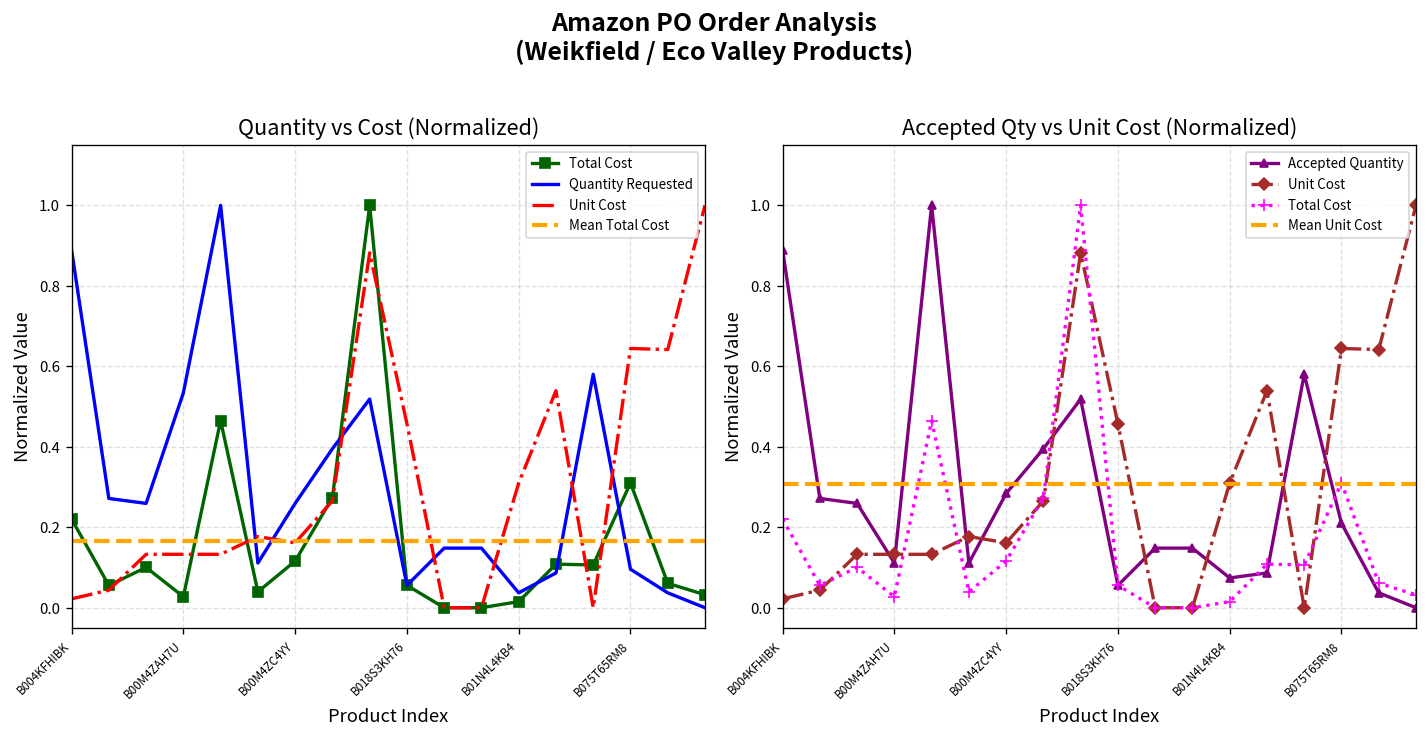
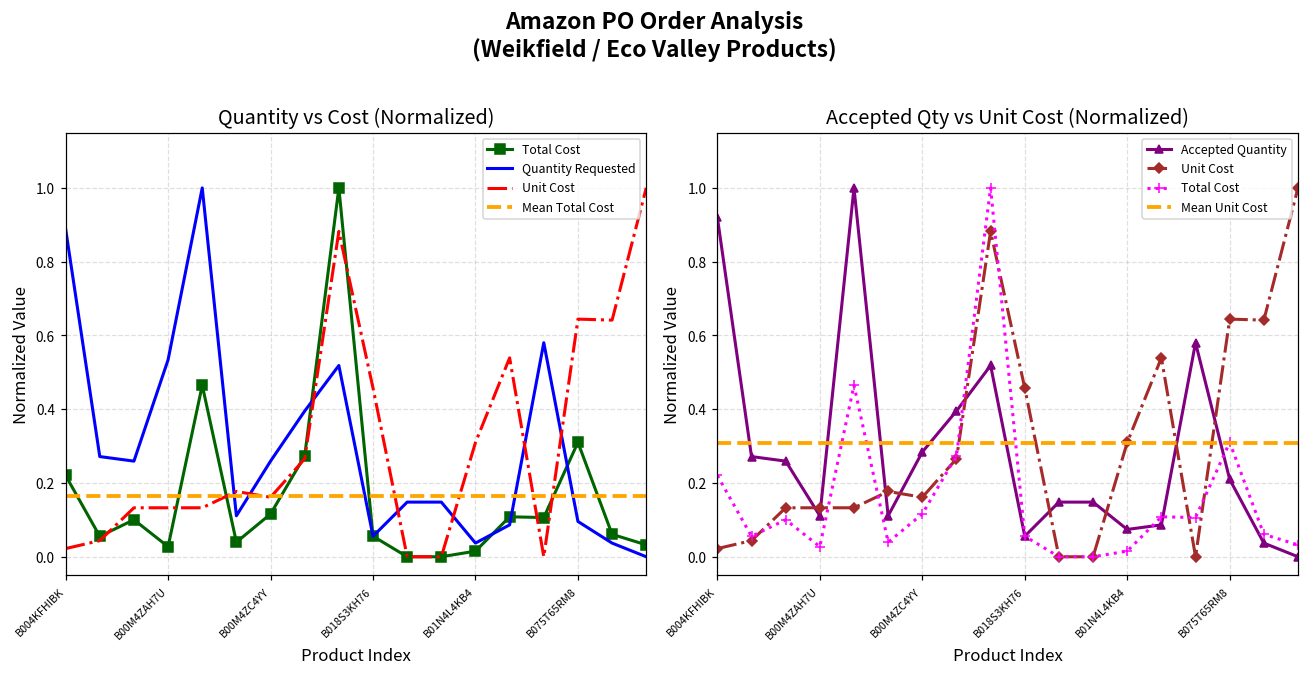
Accepted Qty vs Unit Cost (Normalized), Accepted Quantity, B004KFHIBK: 0.89 -> 0.92
